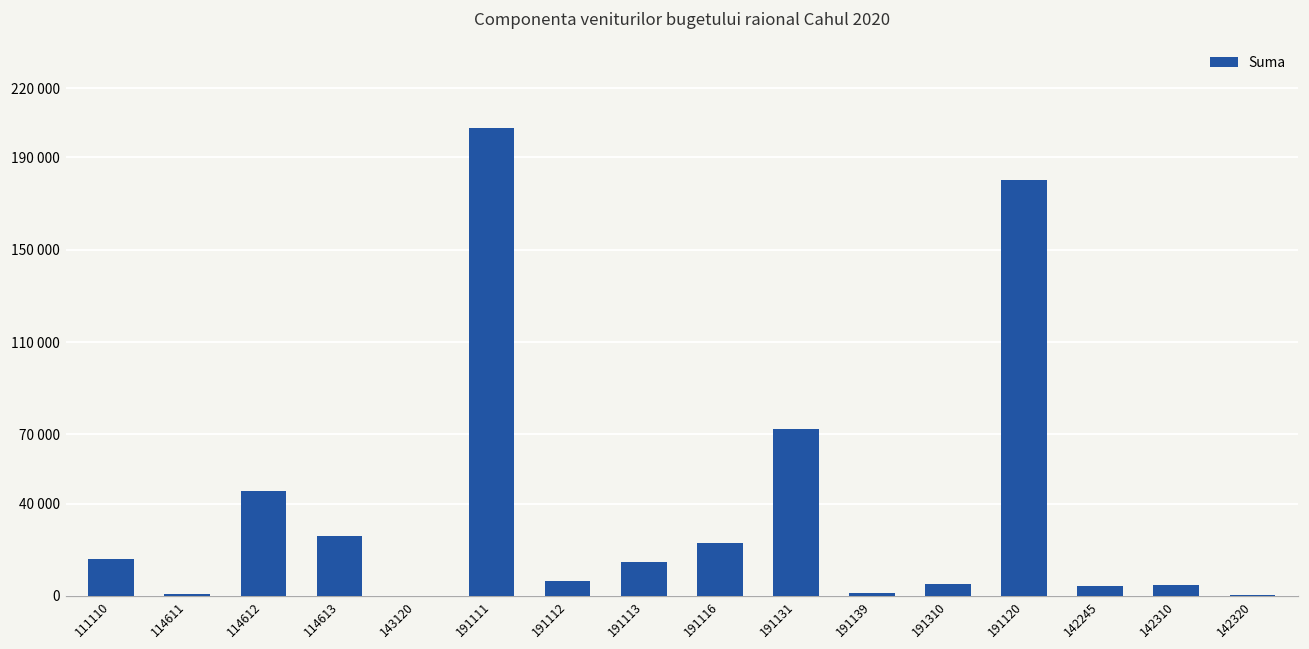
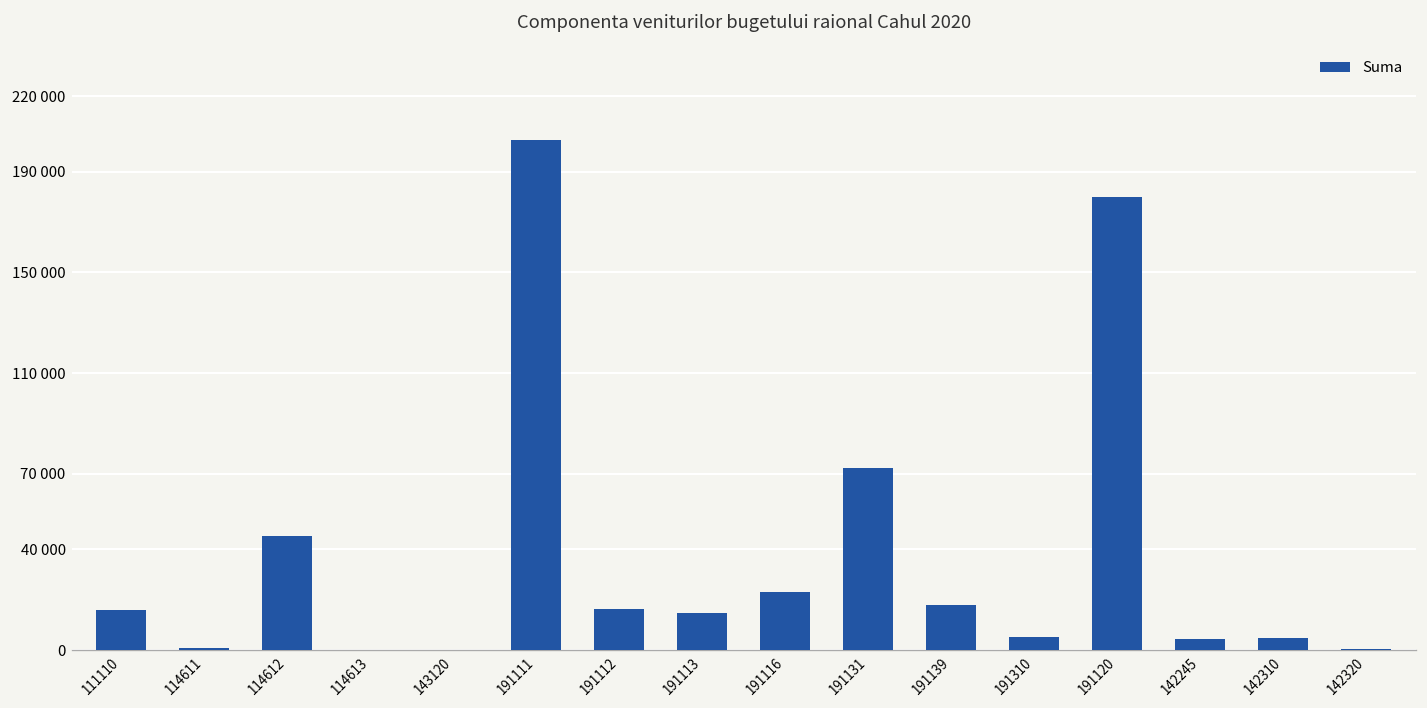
114613: 26000 -> 0
191112: 6000 -> 16000
191139: 1000 -> 18000
